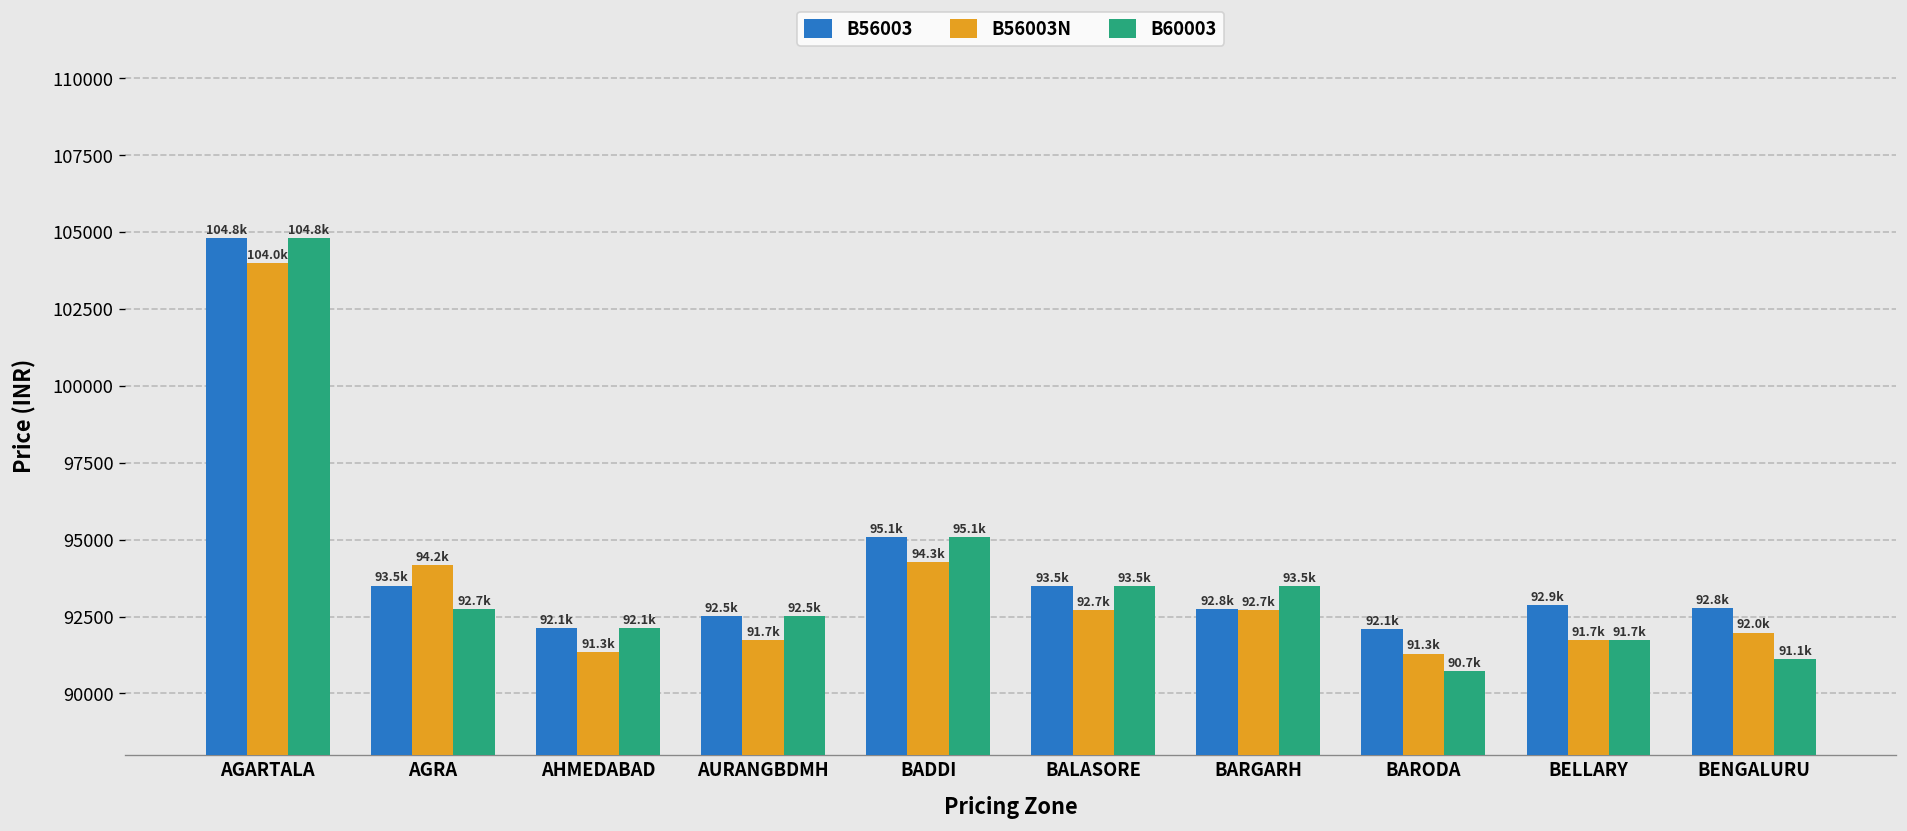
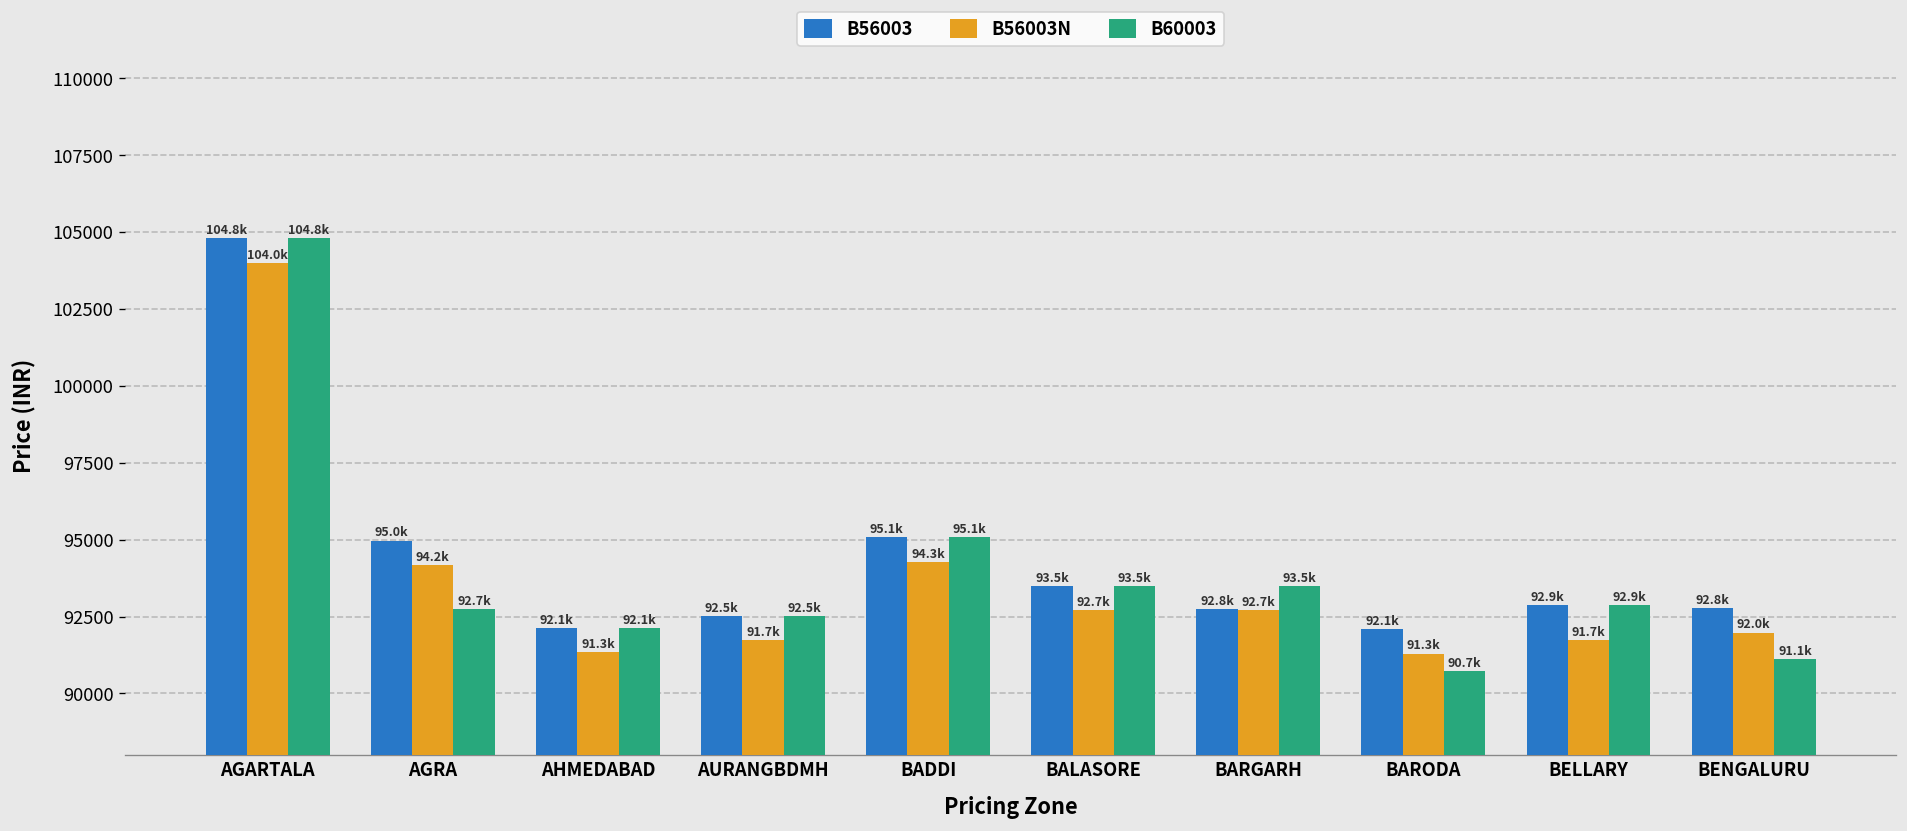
B56003, AGRA: 93.5k -> 95.0k
B60003, BELLARY: 91.7k -> 92.9k
